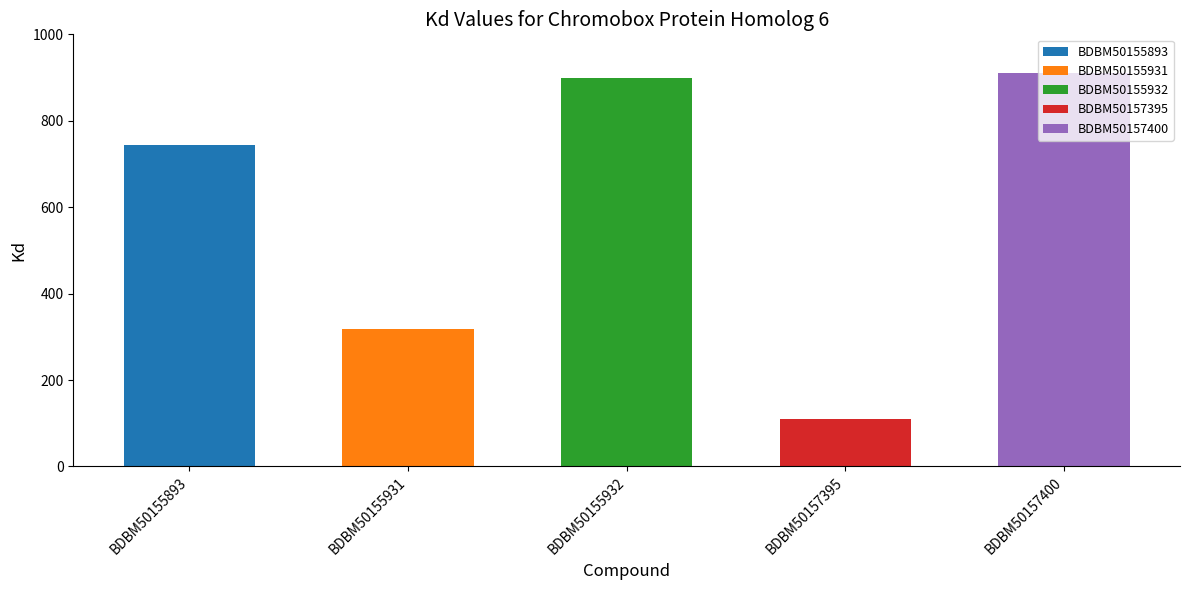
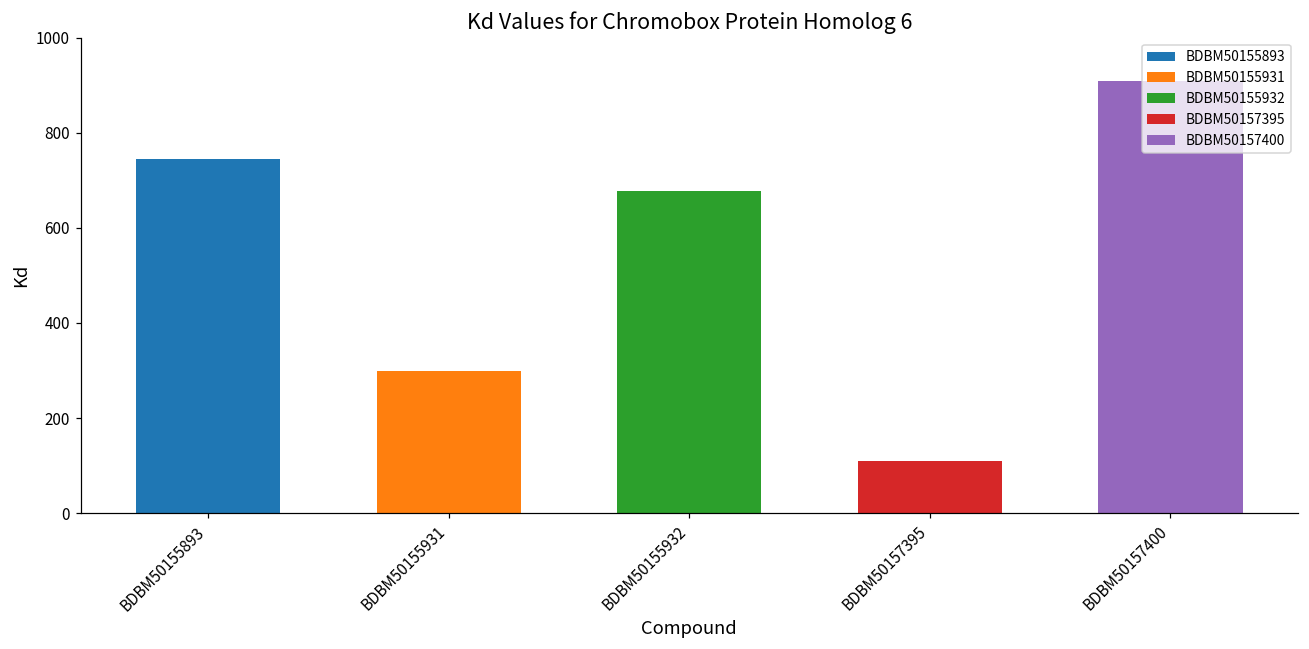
BDBM50155931: 320 -> 300
BDBM50155932: 900 -> 680
